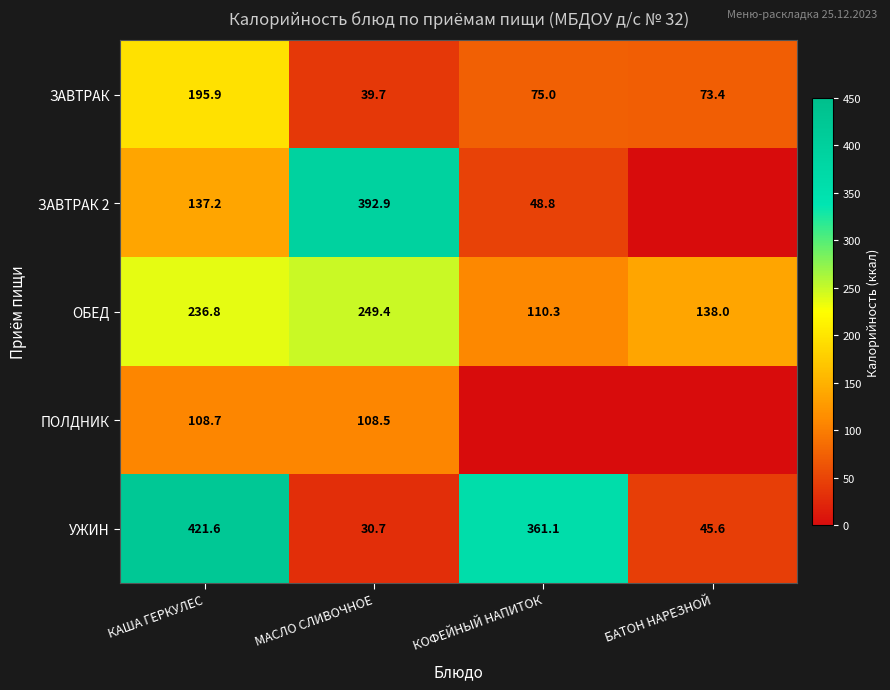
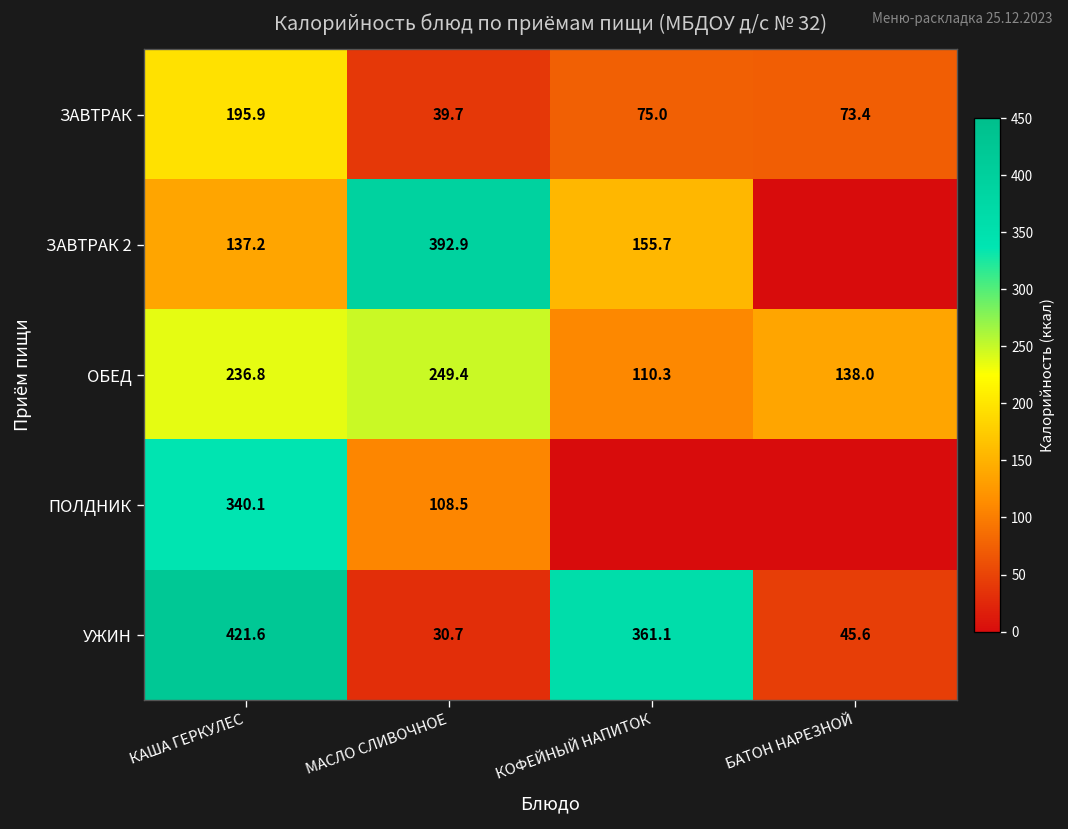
ЗАВТРАК 2, КОФЕЙНЫЙ НАПИТОК: 48.8 -> 155.7
ПОЛДНИК, КАША ГЕРКУЛЕС: 108.7 -> 340.1
